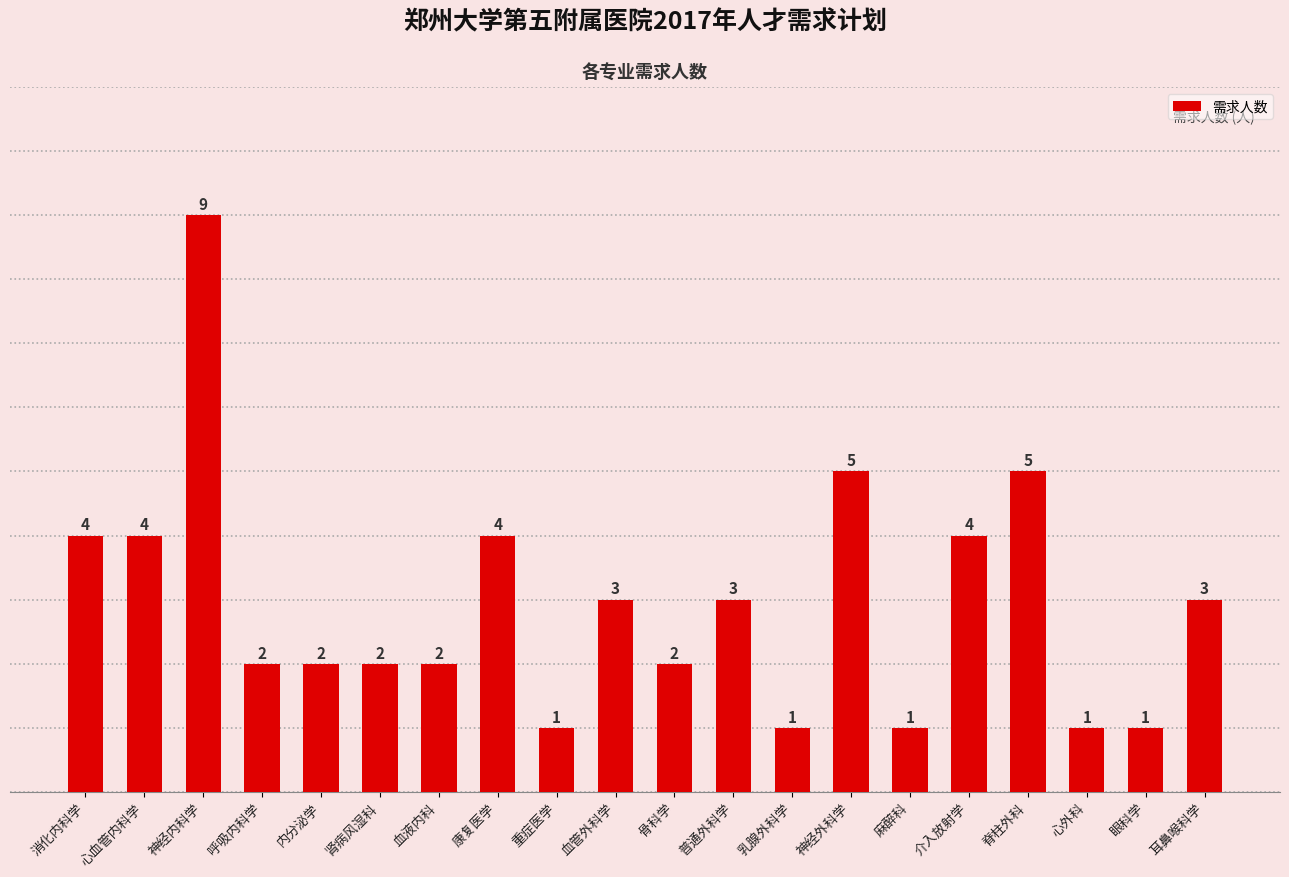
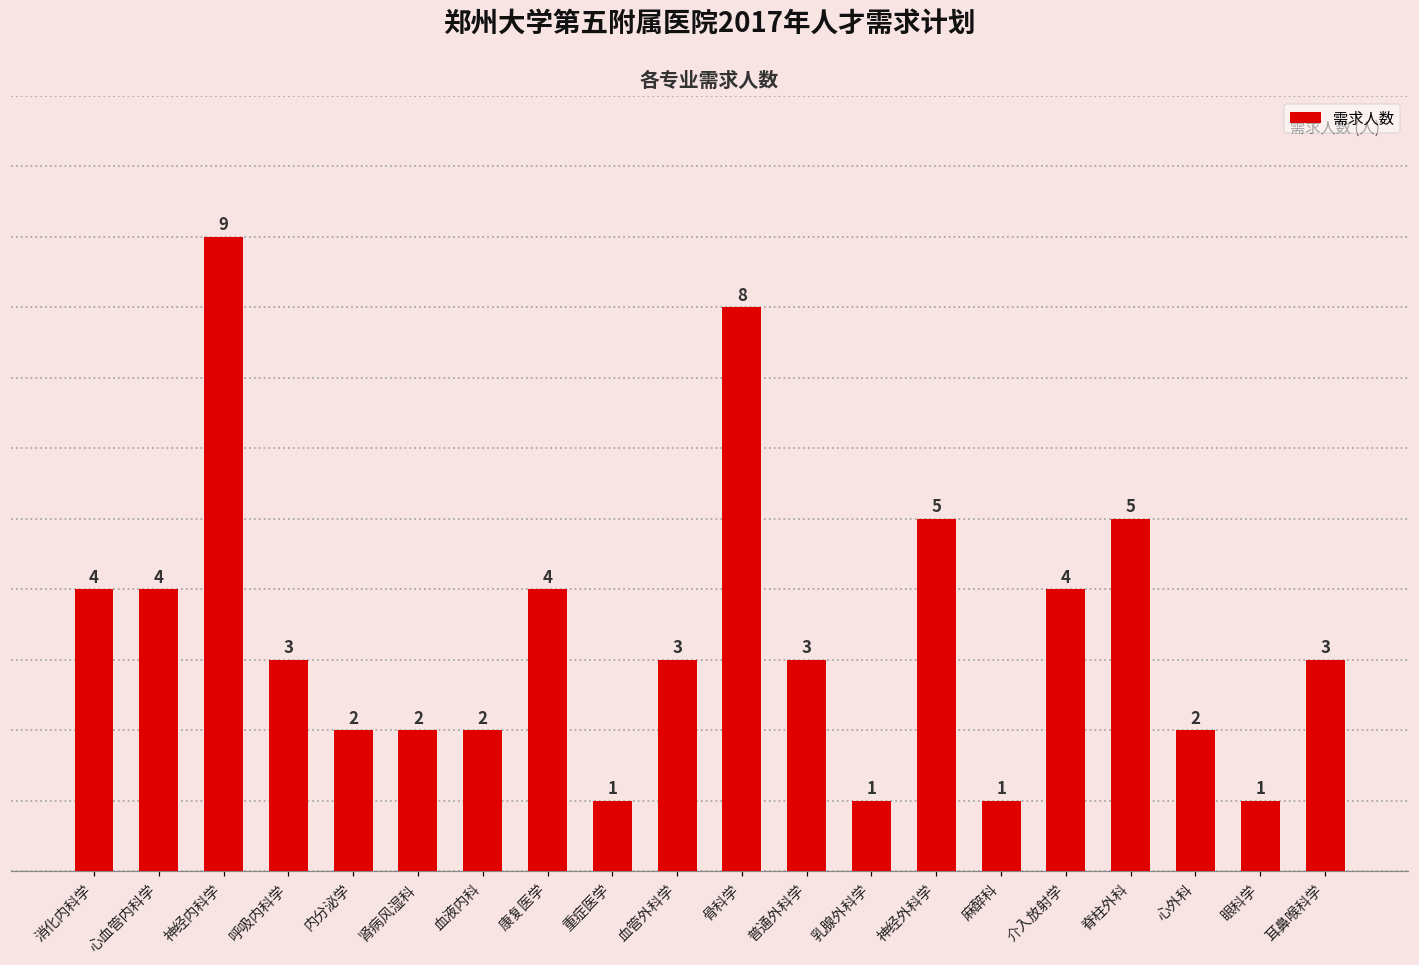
呼吸内科学: 2 -> 3
骨科学: 2 -> 8
心外科: 1 -> 2
